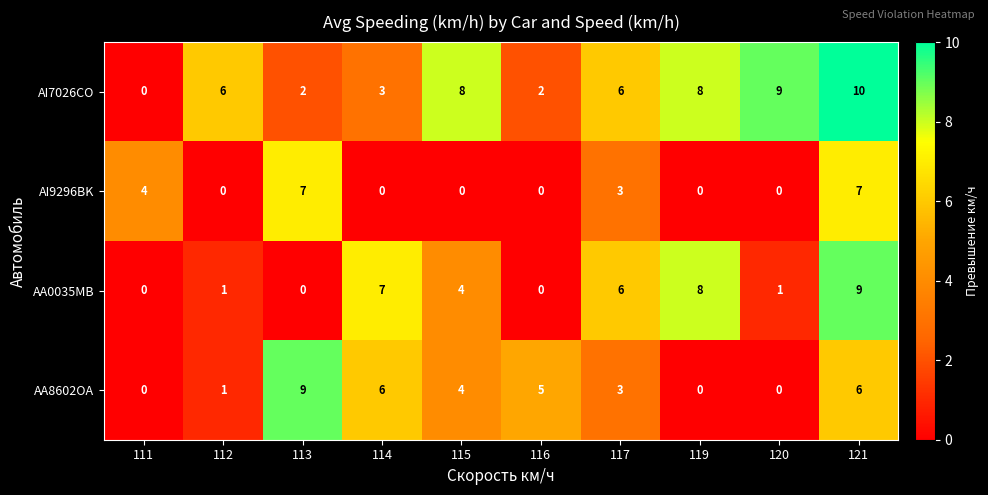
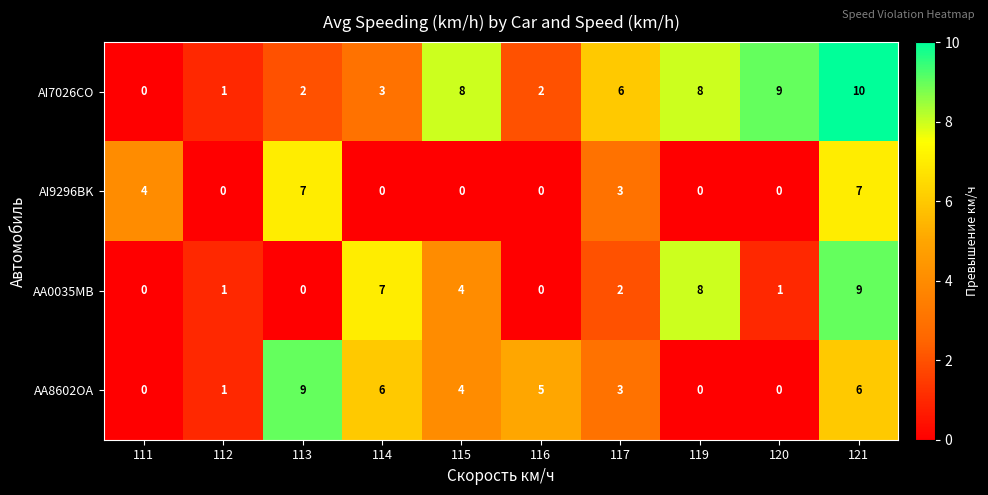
AI7026CO, 112: 6 -> 1
AA0035MB, 117: 6 -> 2
